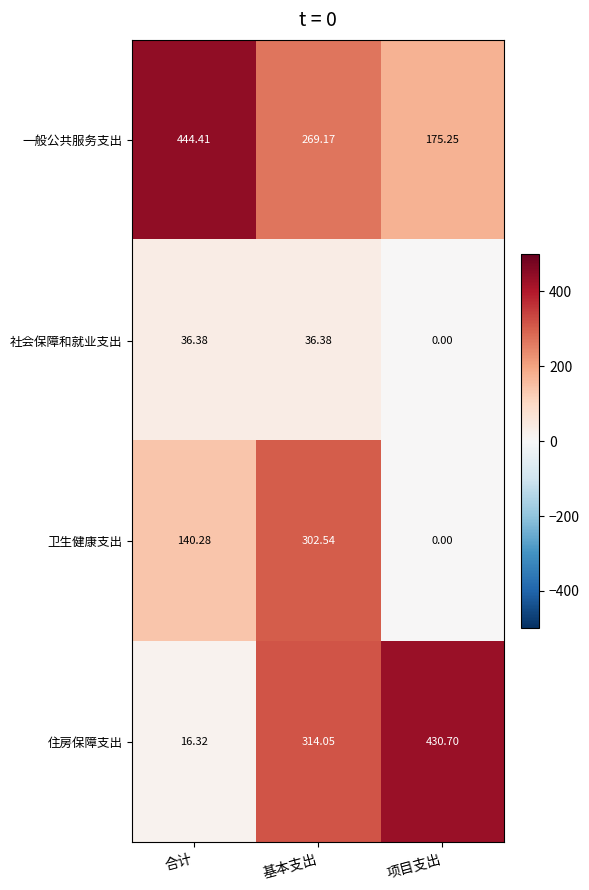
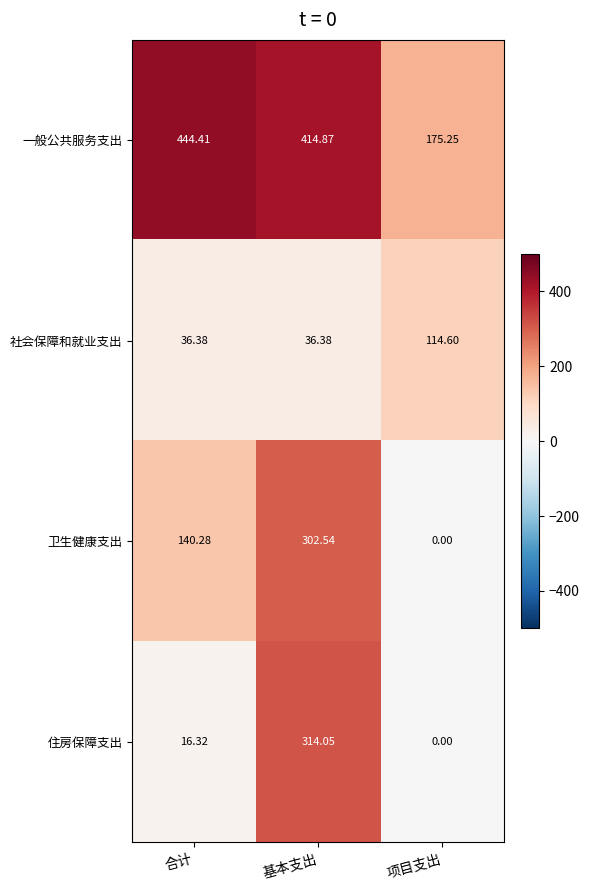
一般公共服务支出, 基本支出: 269.17 -> 414.87
社会保障和就业支出, 项目支出: 0.00 -> 114.60
住房保障支出, 项目支出: 430.70 -> 0.00
